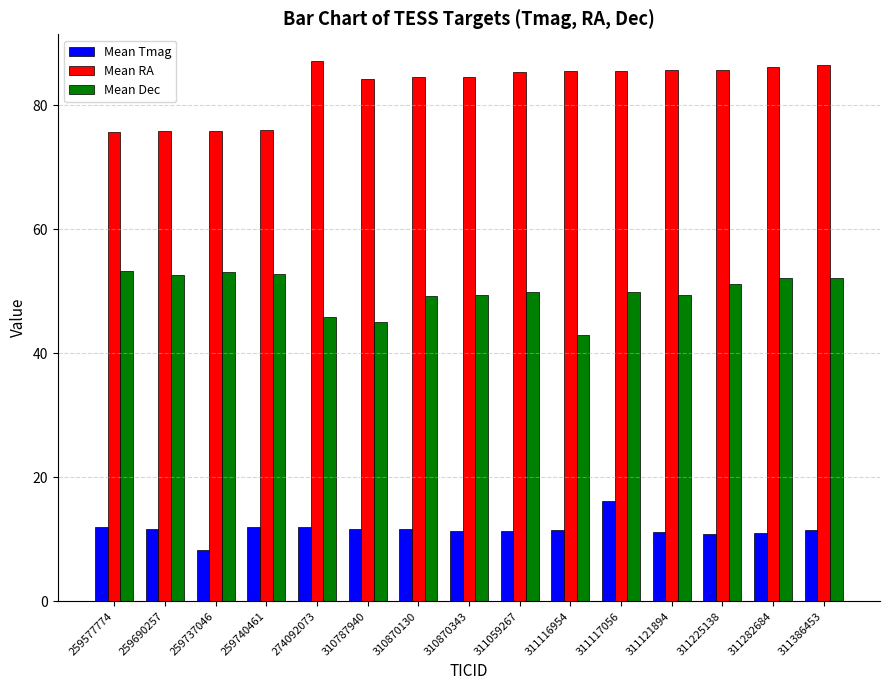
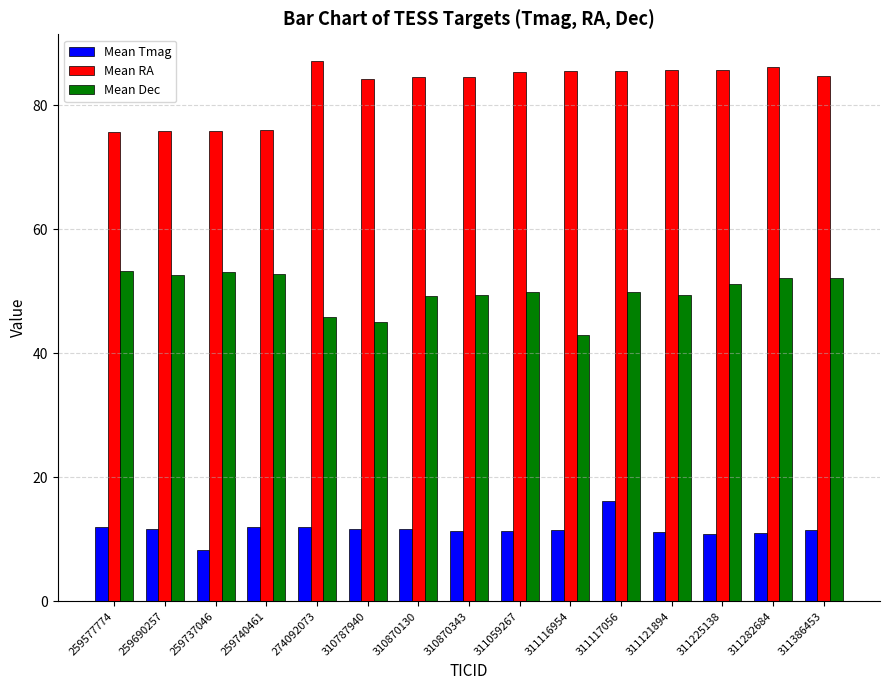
Mean RA, 311386453: 86 -> 85
